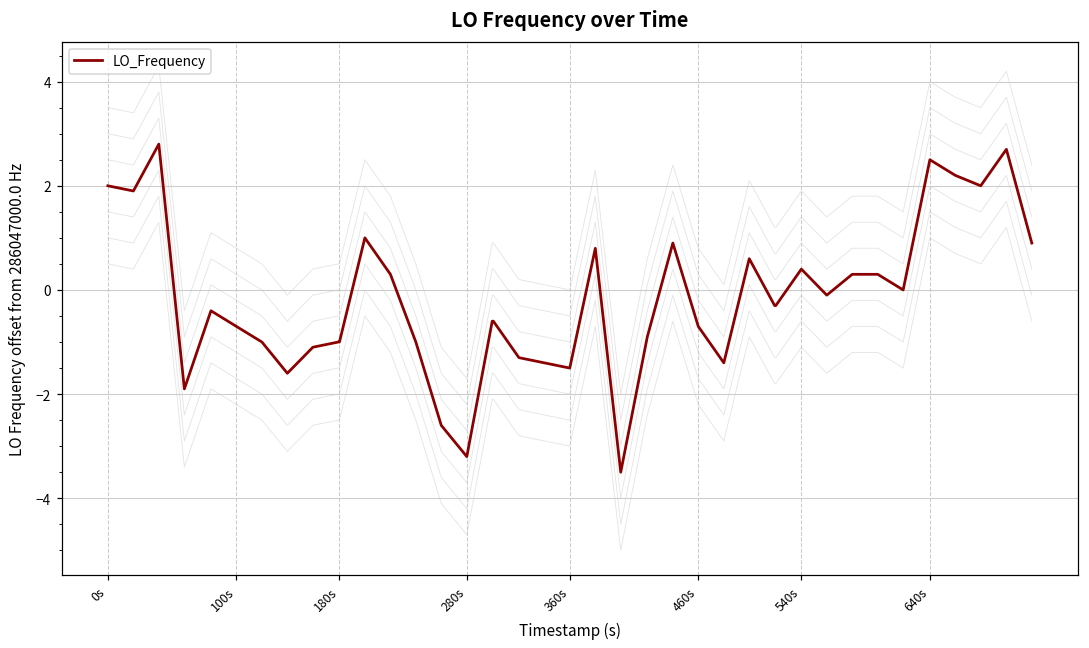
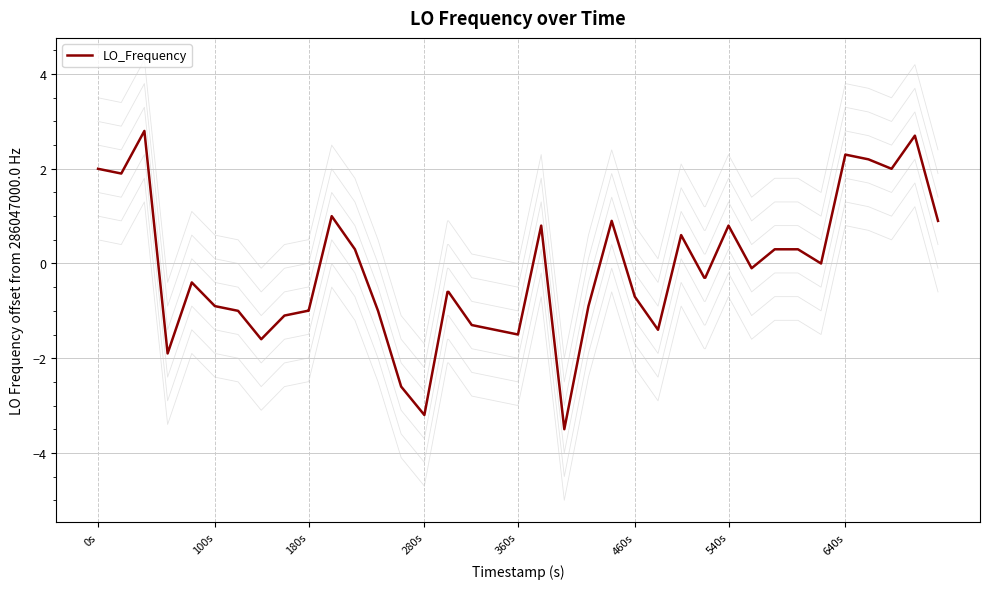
LO_Frequency, 100s: -0.7 -> -0.9
LO_Frequency, 540s: 0.4 -> 0.8
LO_Frequency, 640s: 2.5 -> 2.3
